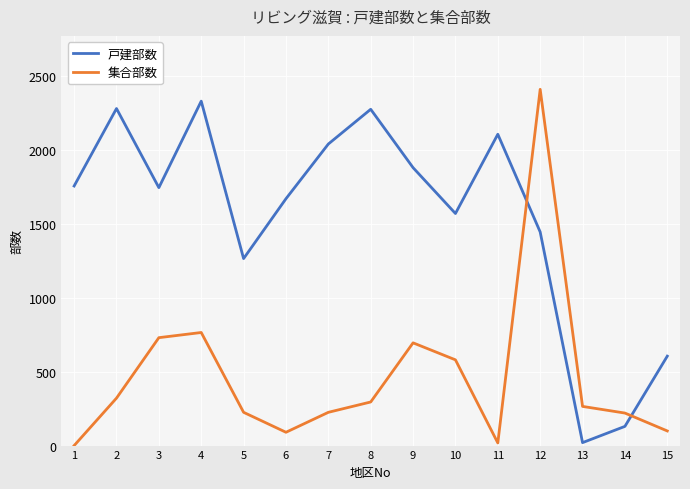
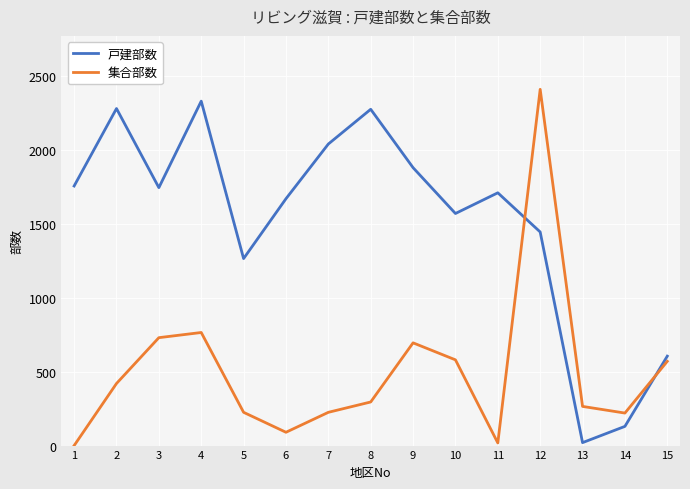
集合部数, 2: 320 -> 420
戸建部数, 11: 2110 -> 1710
集合部数, 15: 100 -> 570
